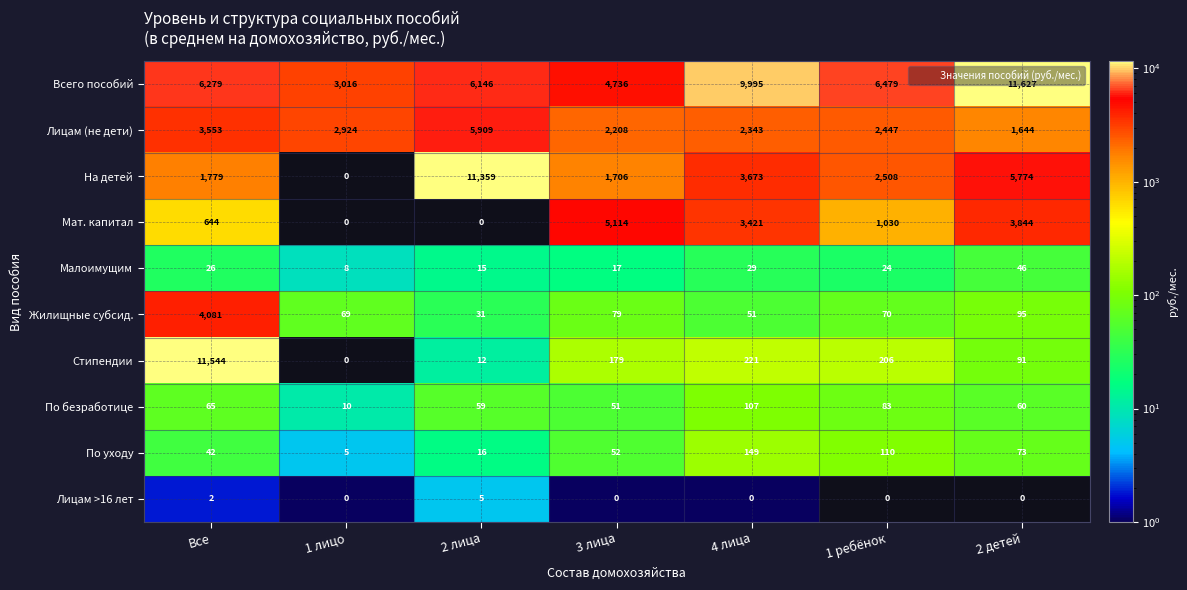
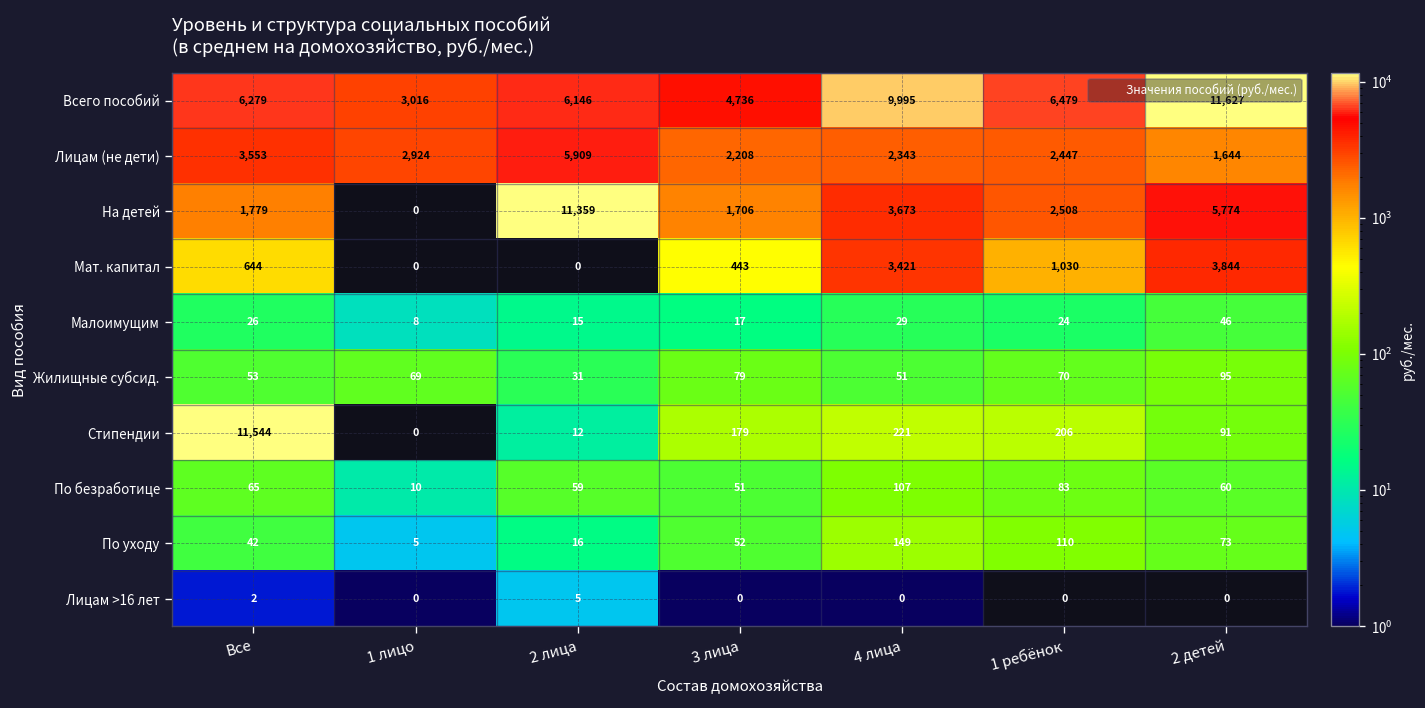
Мат. капитал, 3 лица: 5,114 -> 443
Жилищные субсид., Все: 4,081 -> 53
